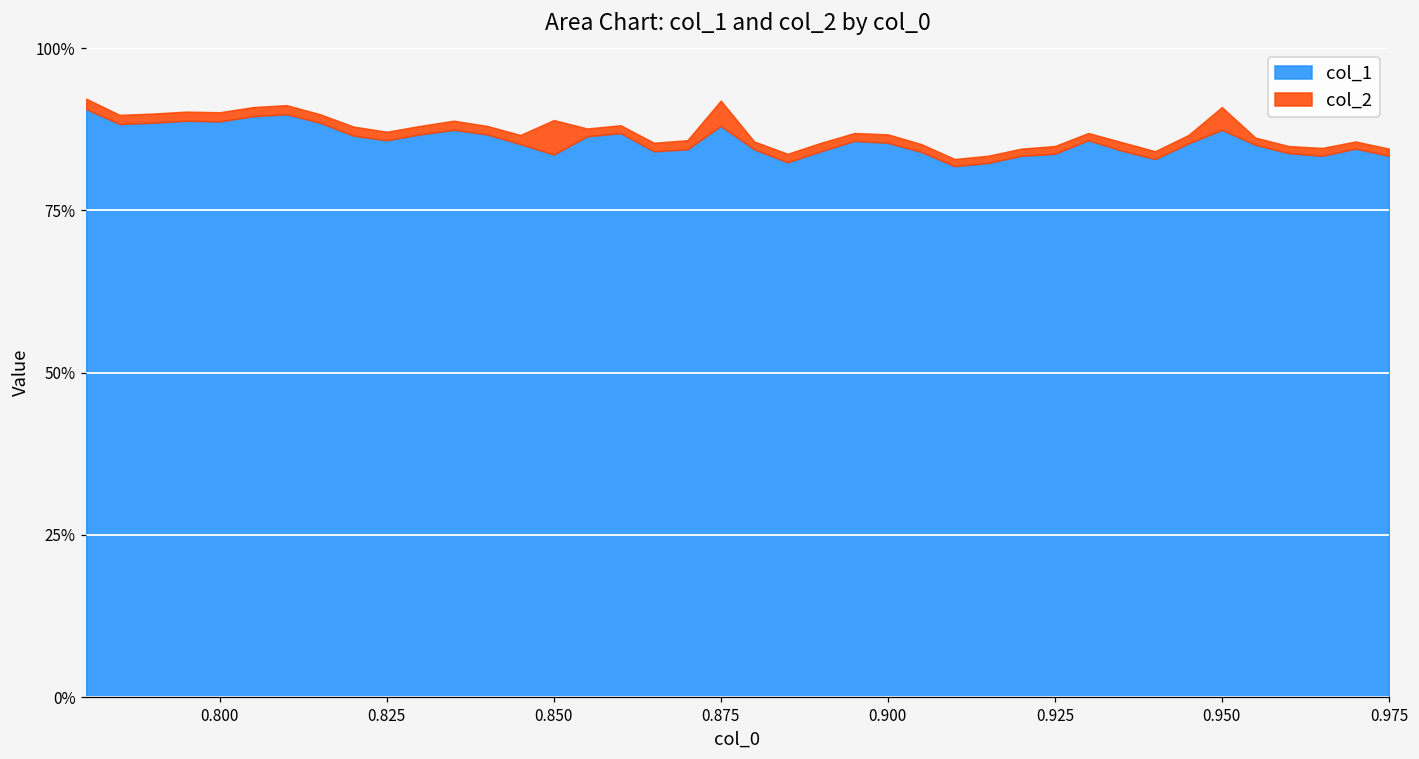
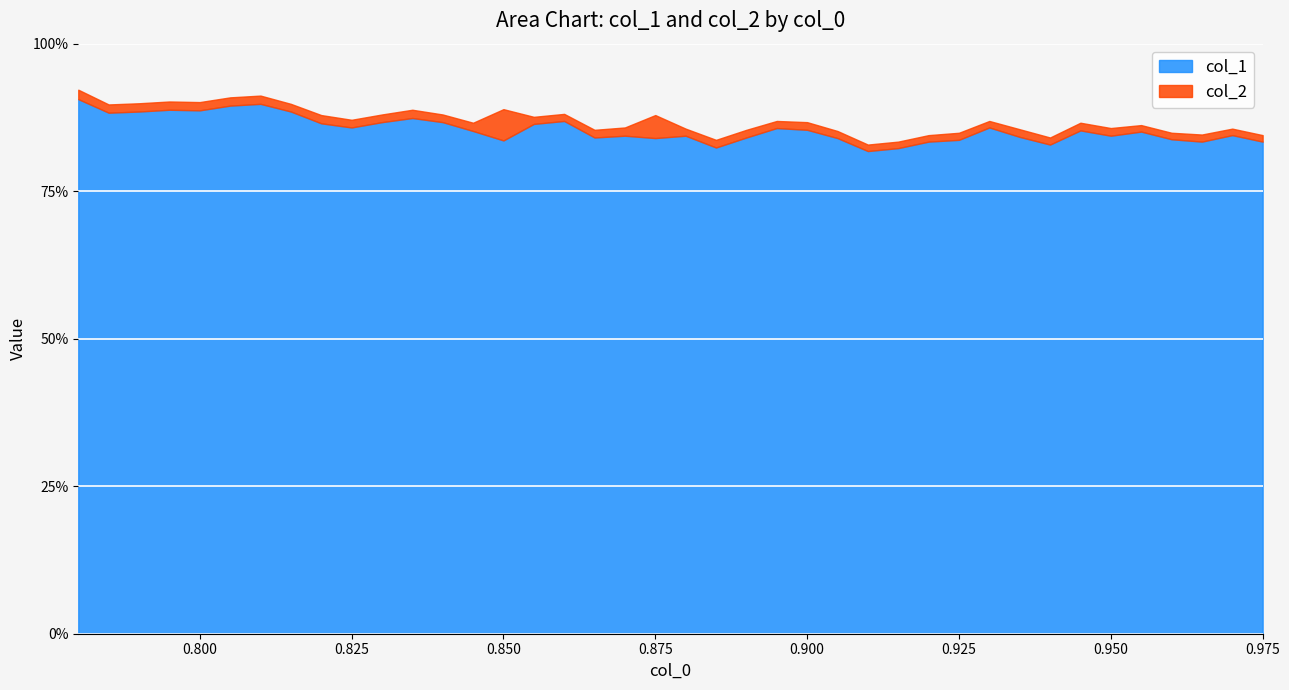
col_1, 0.875: 88% -> 84%
col_1, 0.950: 87% -> 84%
col_2, 0.950: 4% -> 1%
